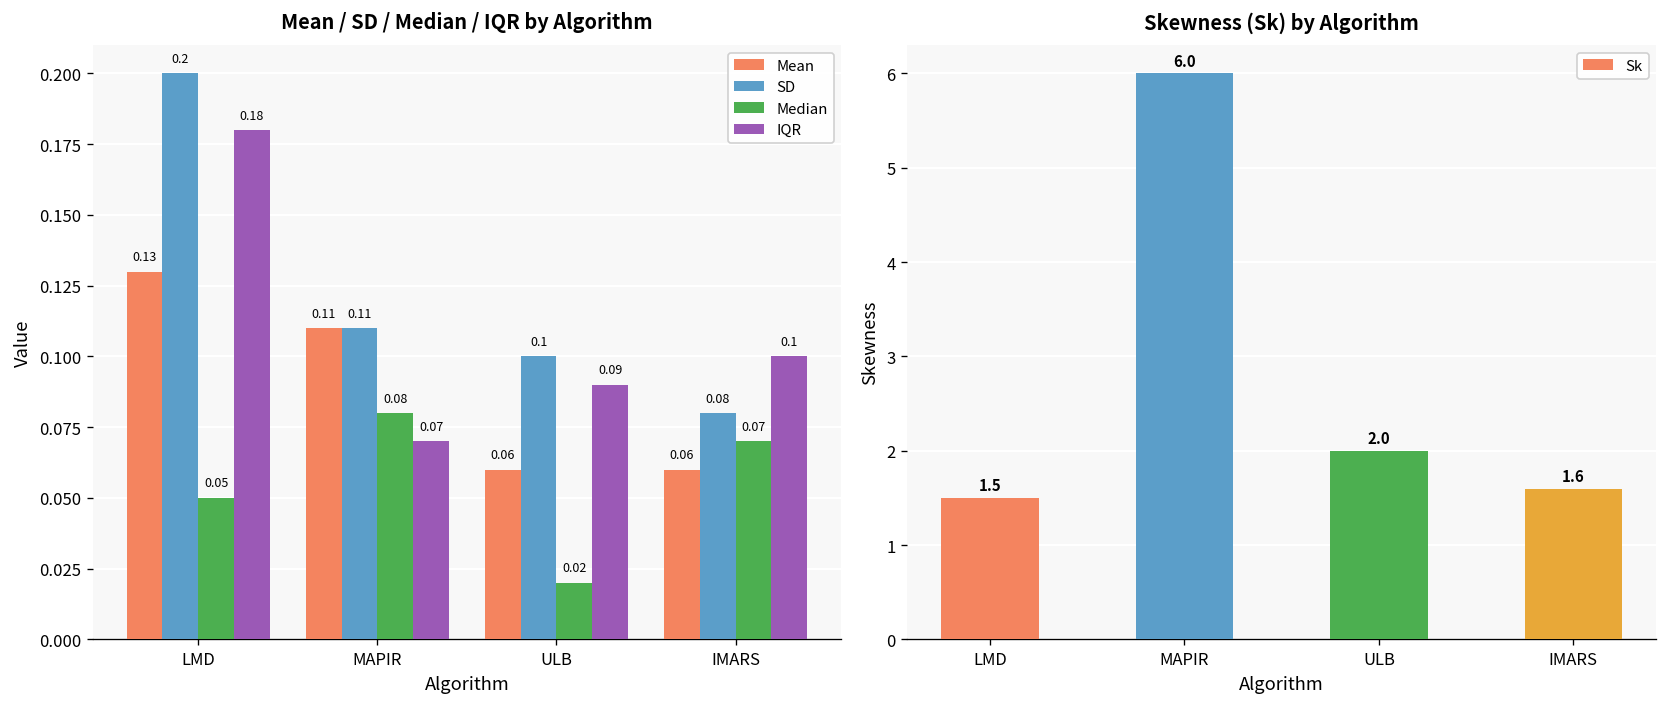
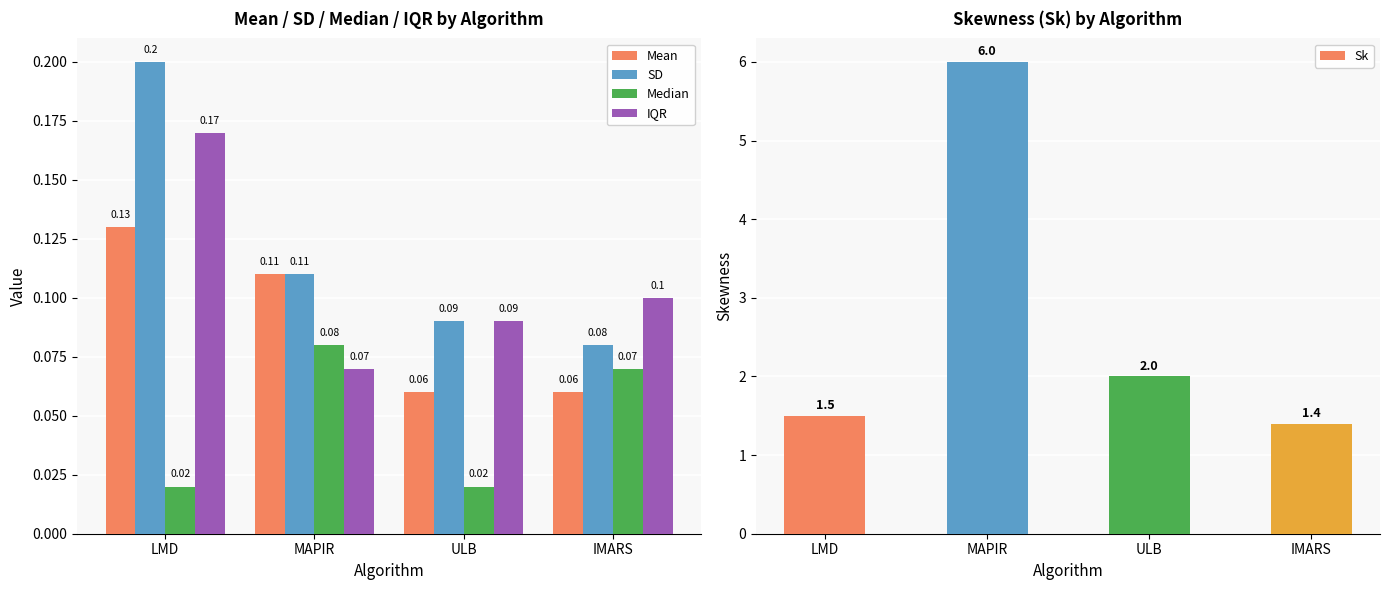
Mean / SD / Median / IQR by Algorithm, Median, LMD: 0.05 -> 0.02
Mean / SD / Median / IQR by Algorithm, IQR, LMD: 0.18 -> 0.17
Mean / SD / Median / IQR by Algorithm, SD, ULB: 0.1 -> 0.09
Skewness (Sk) by Algorithm, IMARS: 1.6 -> 1.4
